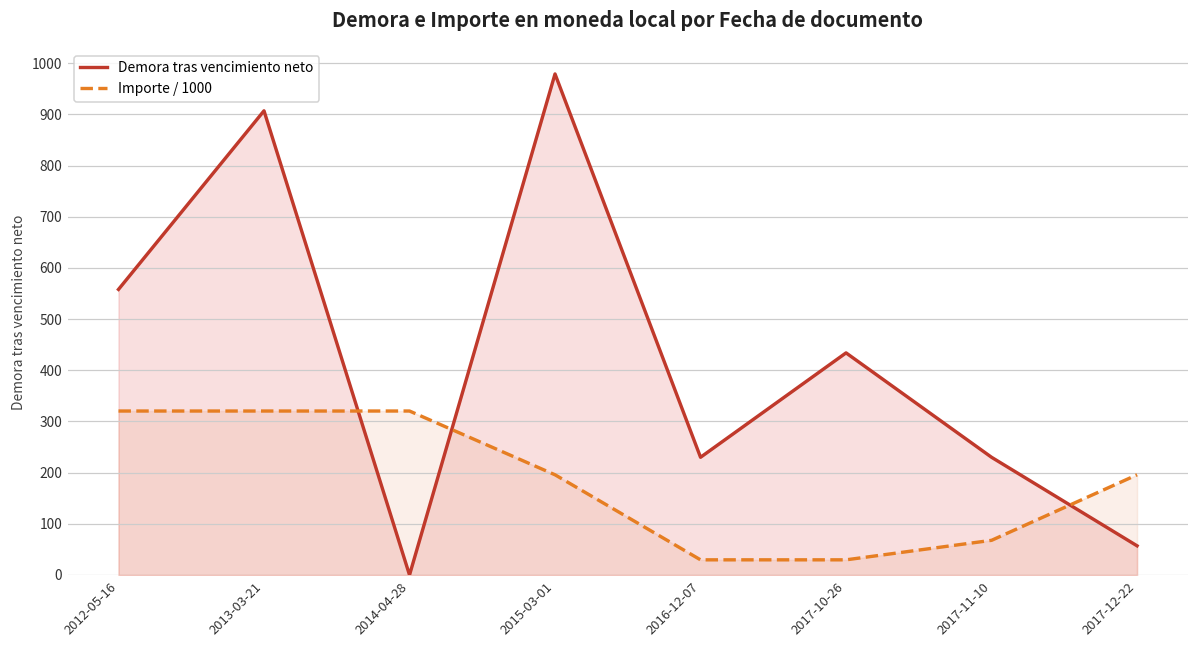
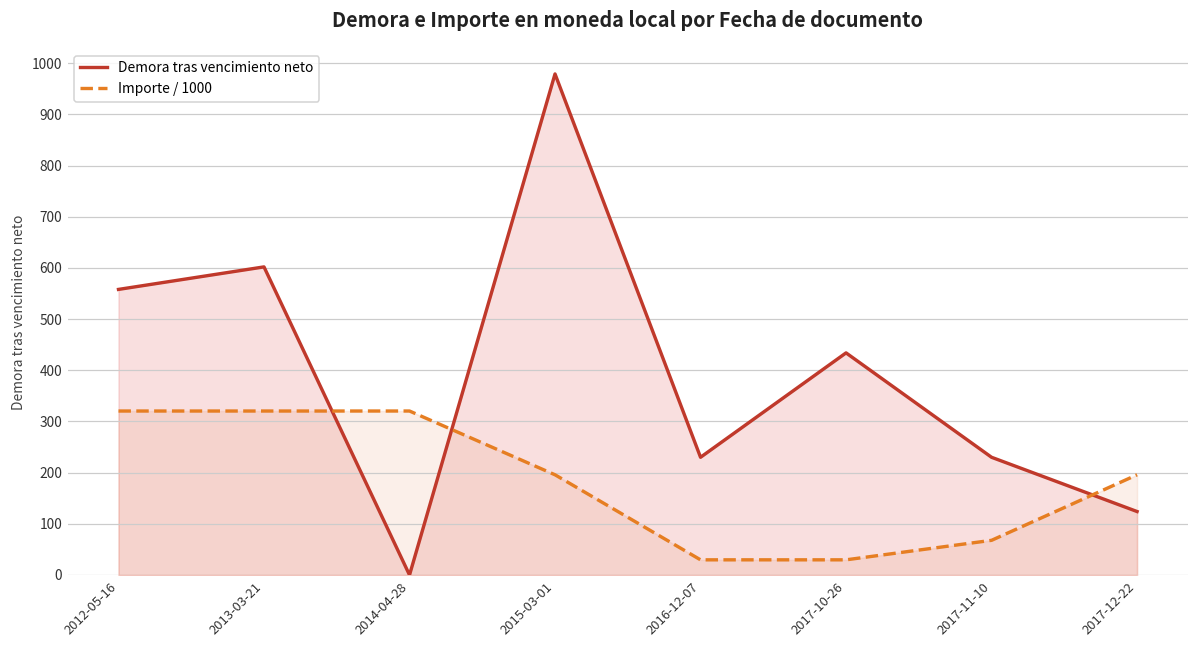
Demora tras vencimiento neto, 2013-03-21: 910 -> 600
Demora tras vencimiento neto, 2017-12-22: 60 -> 120
